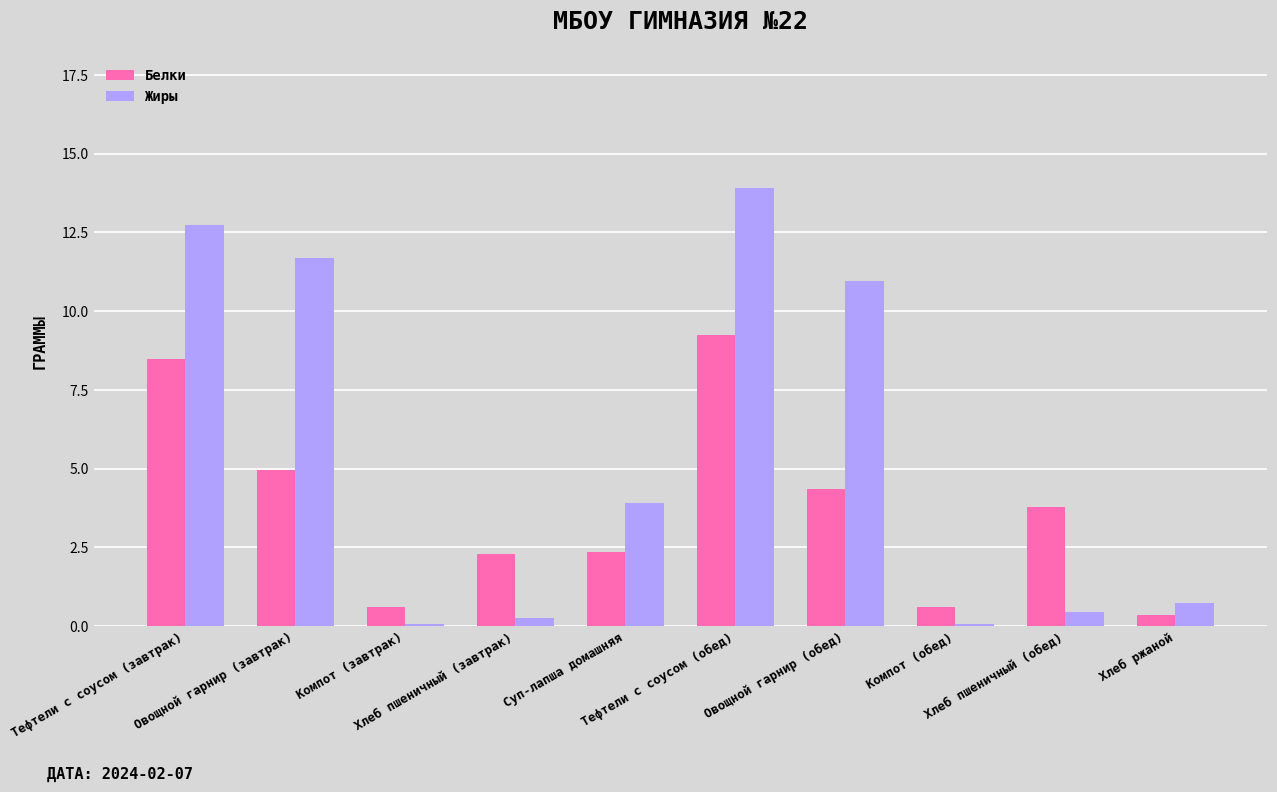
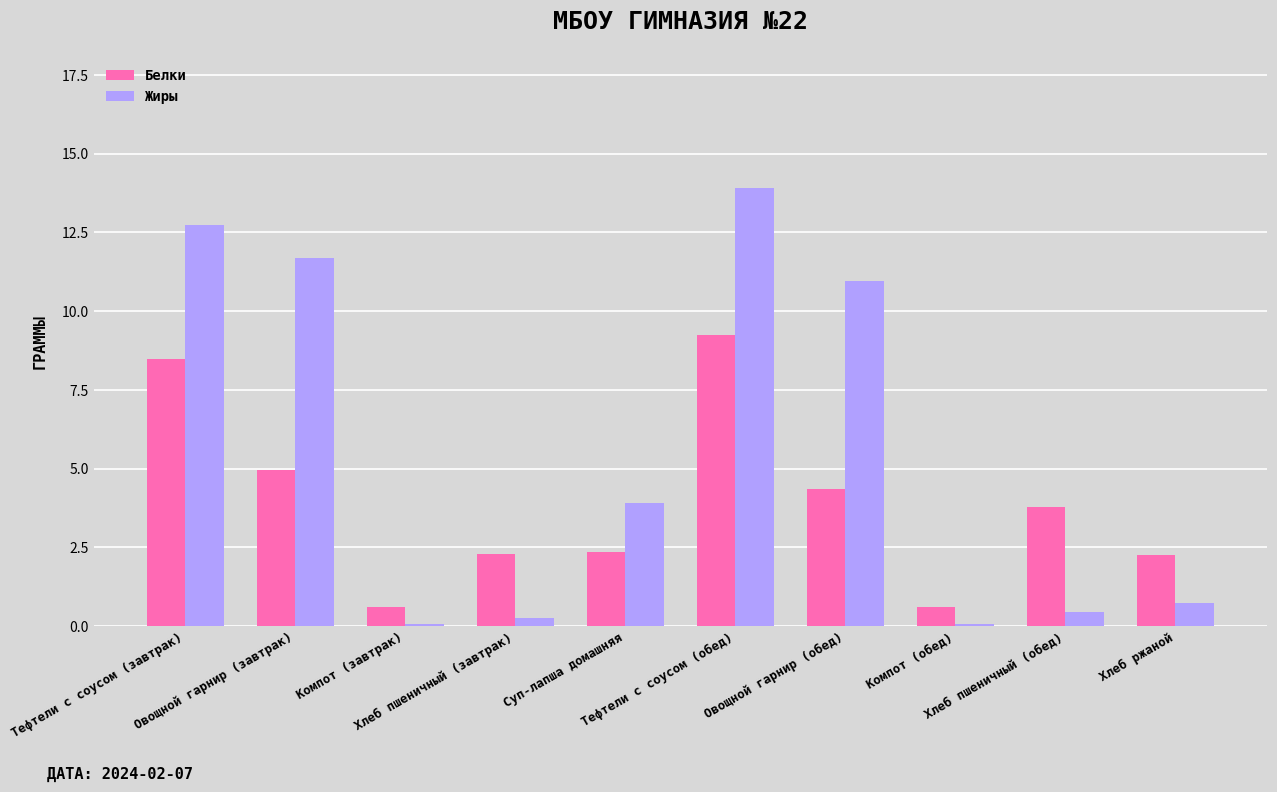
Белки, Хлеб ржаной: 0.4 -> 2.3
